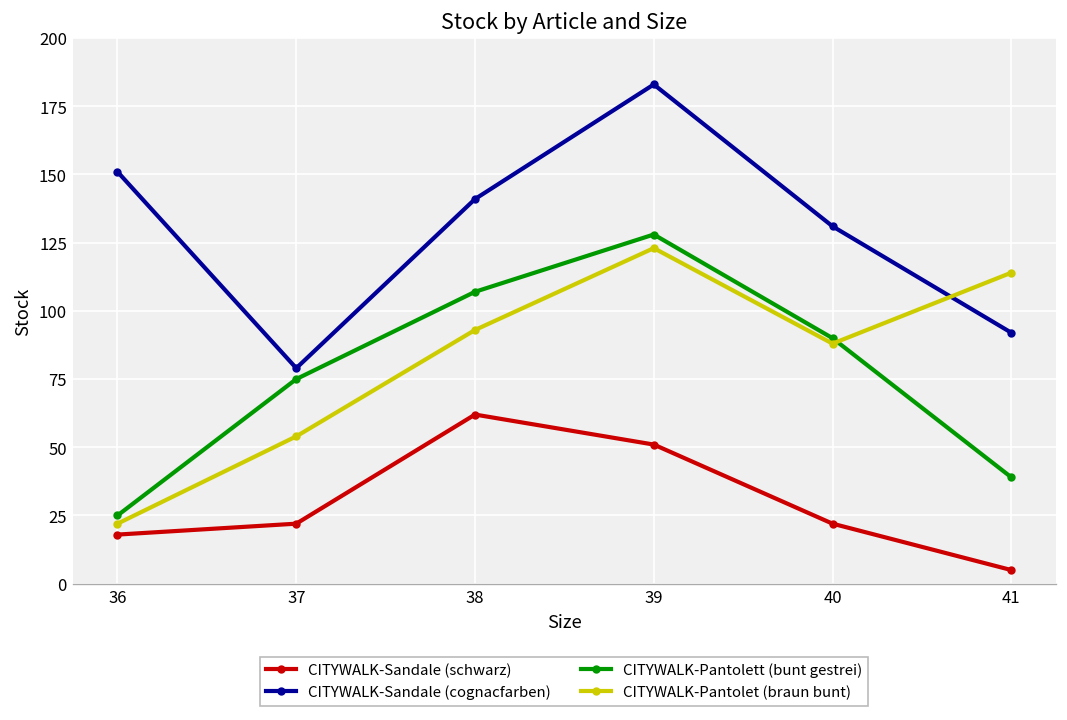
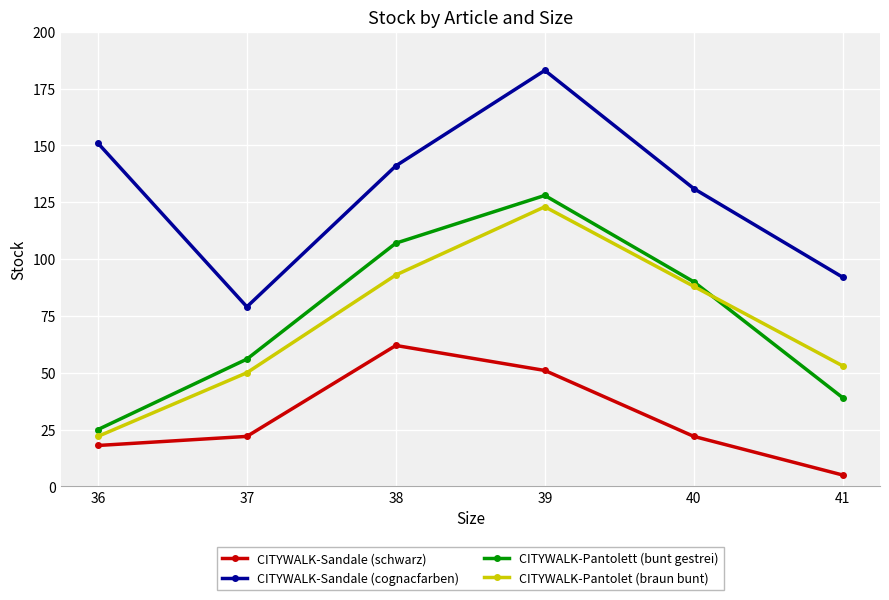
CITYWALK-Pantolett (bunt gestrei), 37: 75 -> 56
CITYWALK-Pantolet (braun bunt), 37: 54 -> 50
CITYWALK-Pantolet (braun bunt), 41: 114 -> 53
